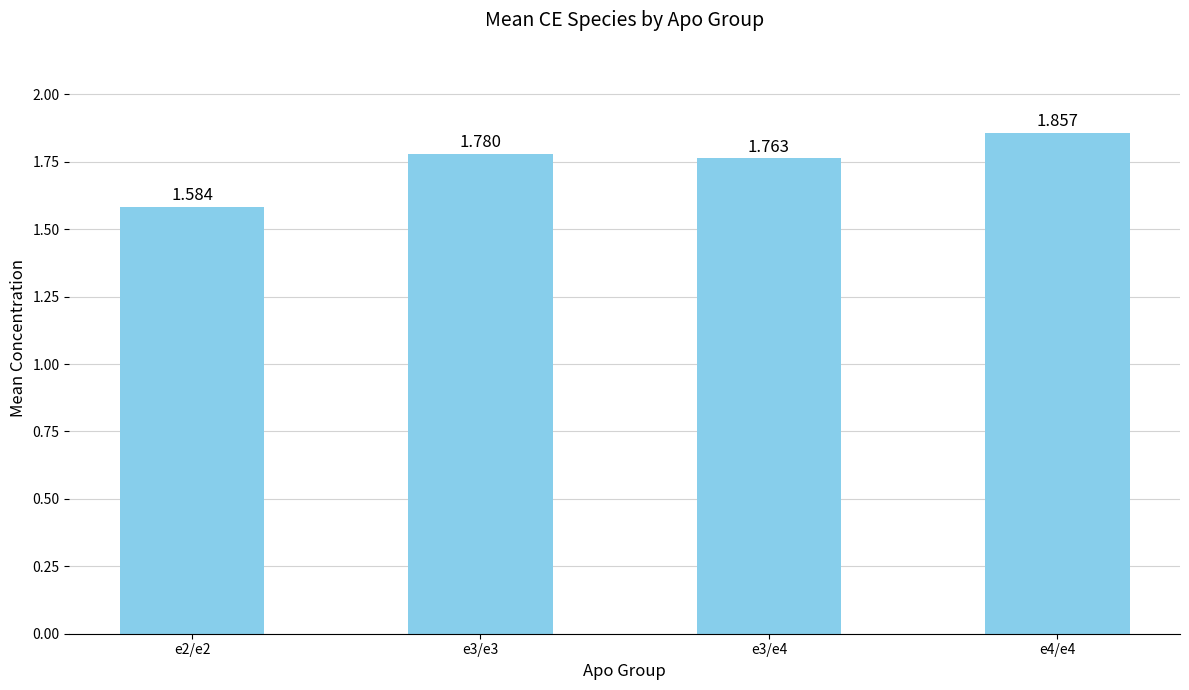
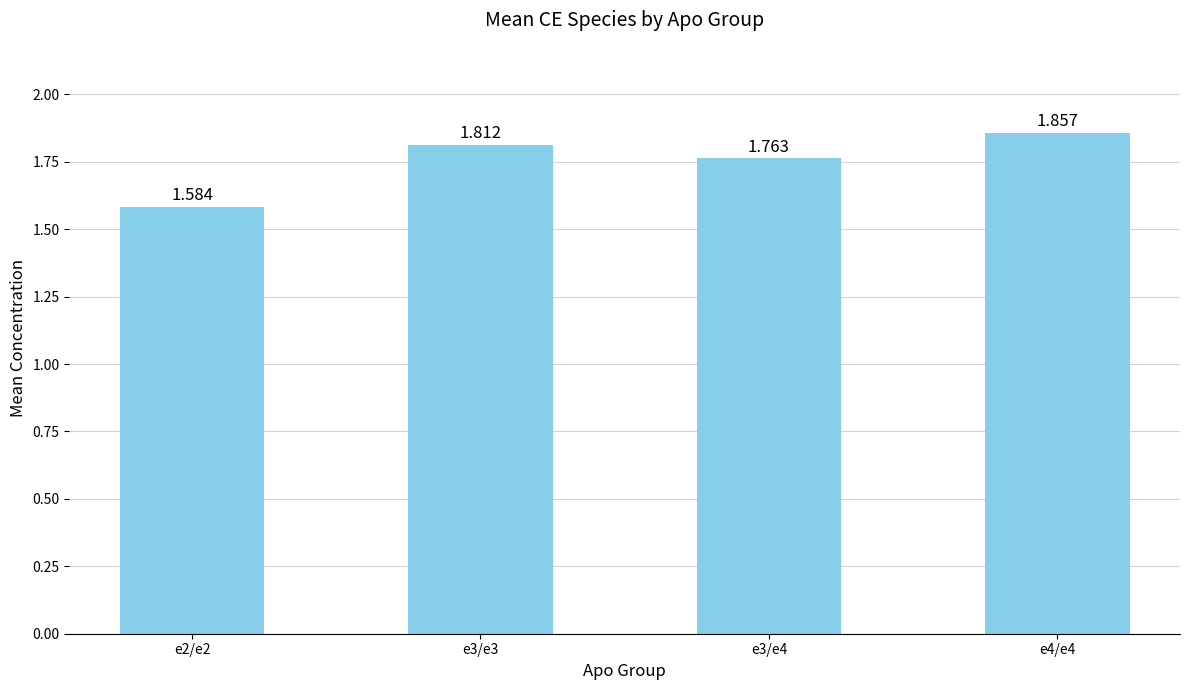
e3/e3: 1.780 -> 1.812
